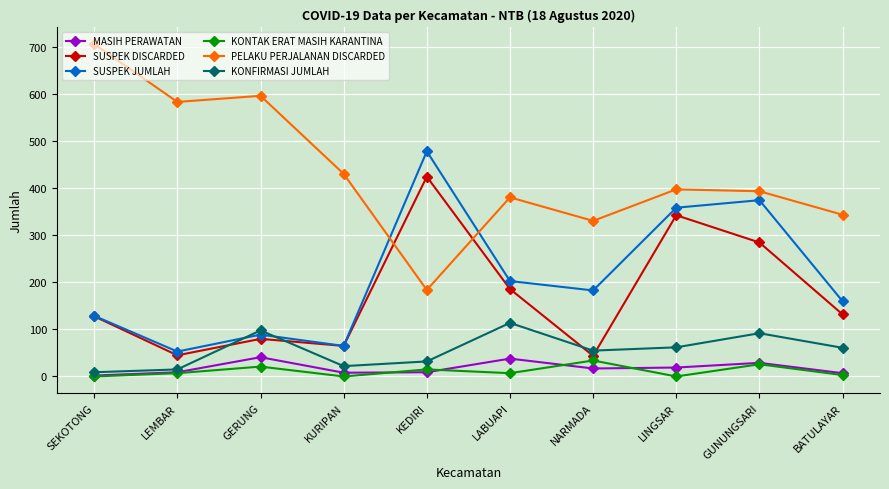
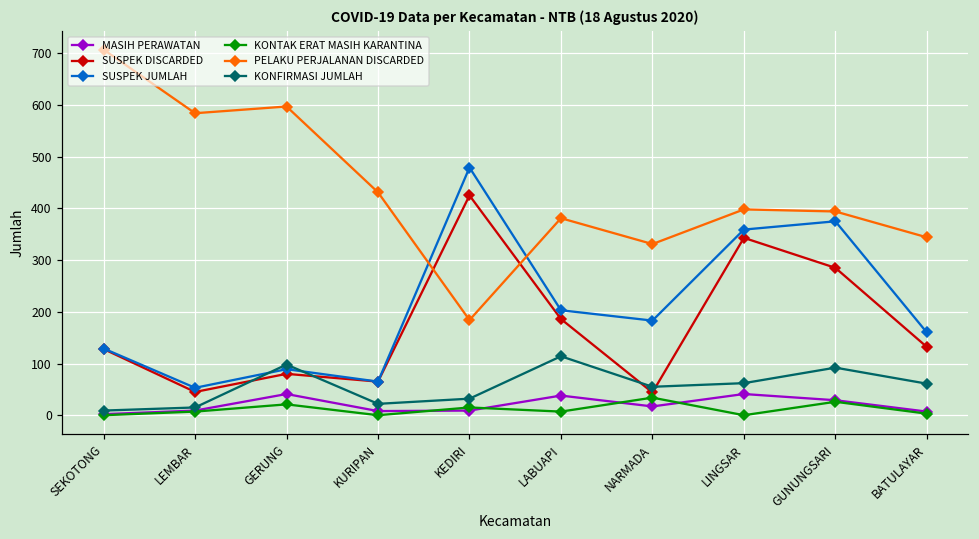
MASIH PERAWATAN, LINGSAR: 20 -> 40
